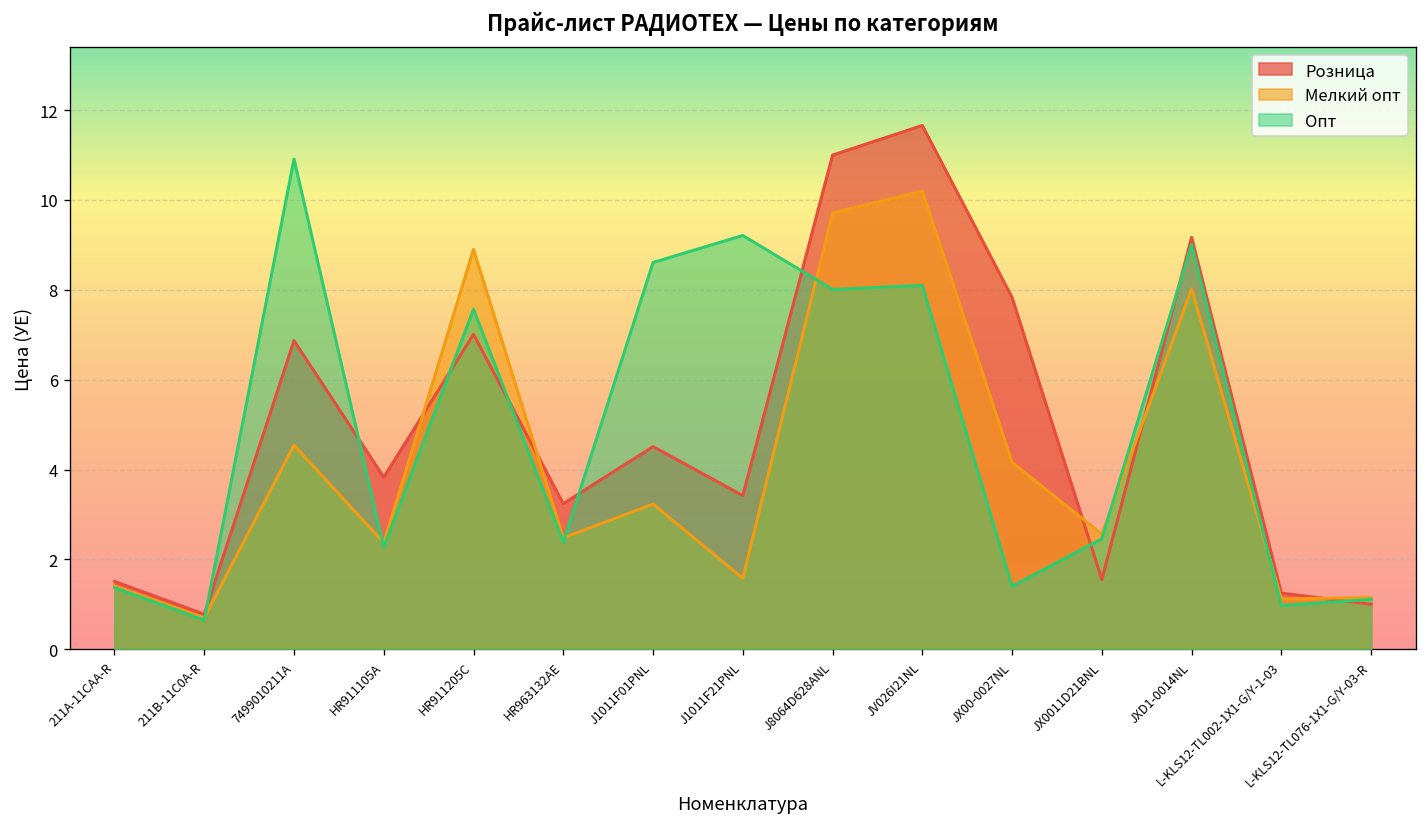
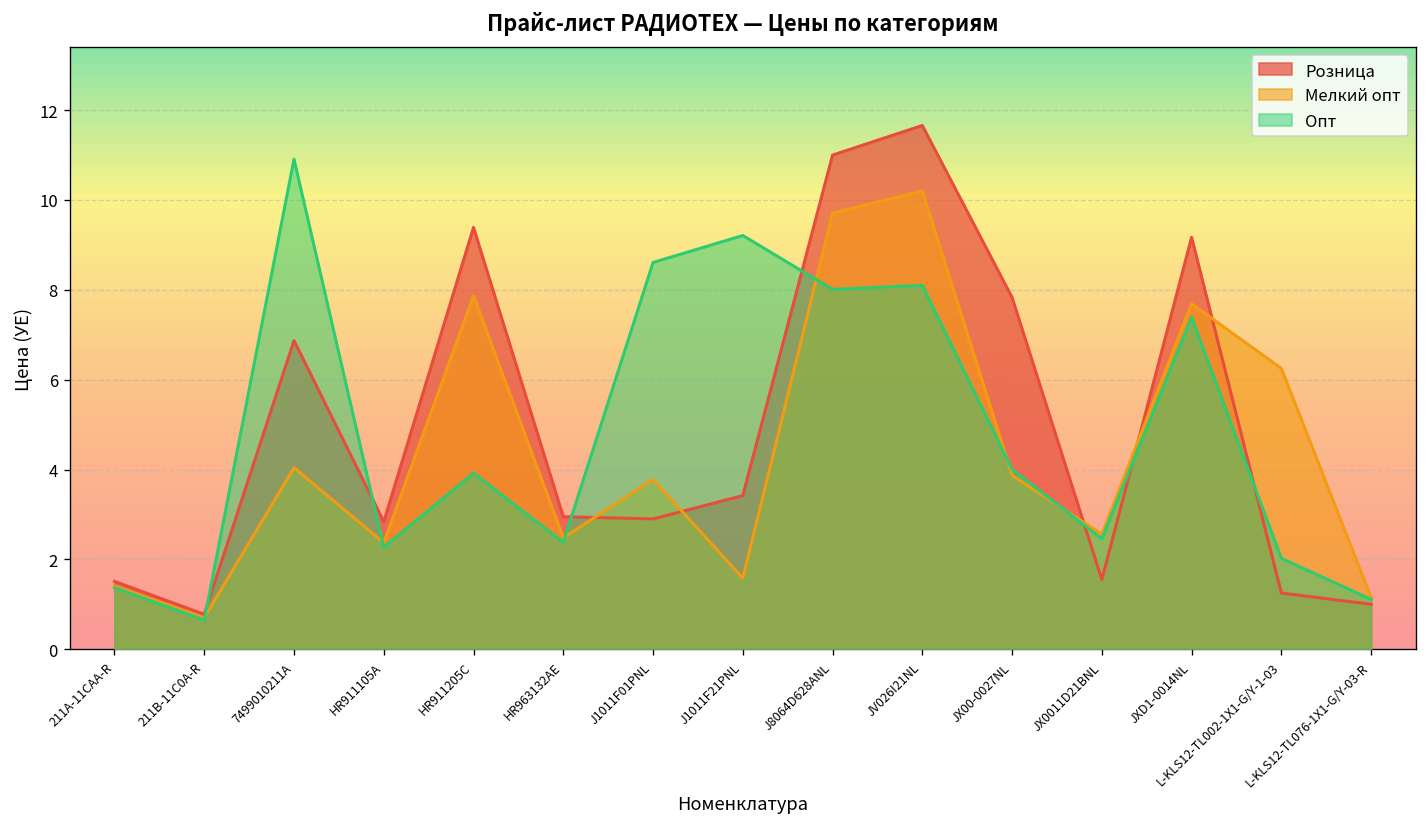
Мелкий опт, 7499010211A: 4.5 -> 4.0
Розница, HR911105A: 3.8 -> 2.8
Розница, HR911205C: 7.0 -> 9.4
Мелкий опт, HR911205C: 8.9 -> 7.9
Опт, HR911205C: 7.6 -> 3.9
Розница, HR963132AE: 3.2 -> 3.0
Розница, J1011F01PNL: 4.5 -> 2.9
Мелкий опт, J1011F01PNL: 3.2 -> 3.8
Мелкий опт, JX00-0027NL: 4.2 -> 3.9
Опт, JX00-0027NL: 1.4 -> 4.0
Мелкий опт, JXD1-0014NL: 8.0 -> 7.7
Опт, JXD1-0014NL: 9.0 -> 7.4
Мелкий опт, L-KLS12-TL002-1X1-G/Y-1-03: 1.1 -> 6.3
Опт, L-KLS12-TL002-1X1-G/Y-1-03: 1.0 -> 2.0
